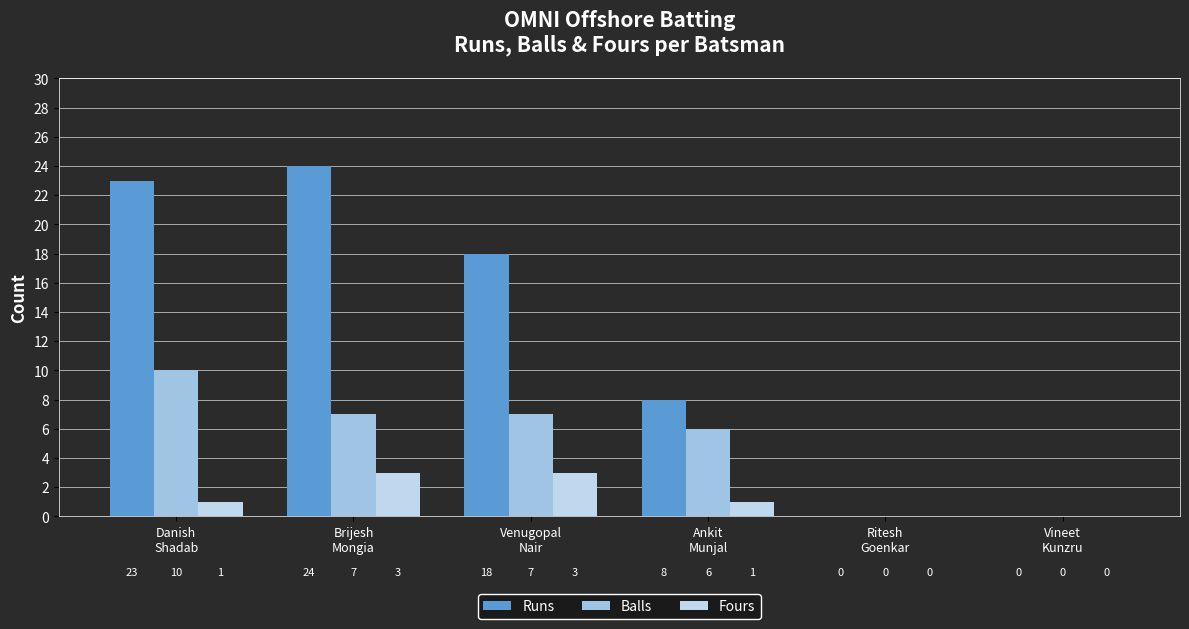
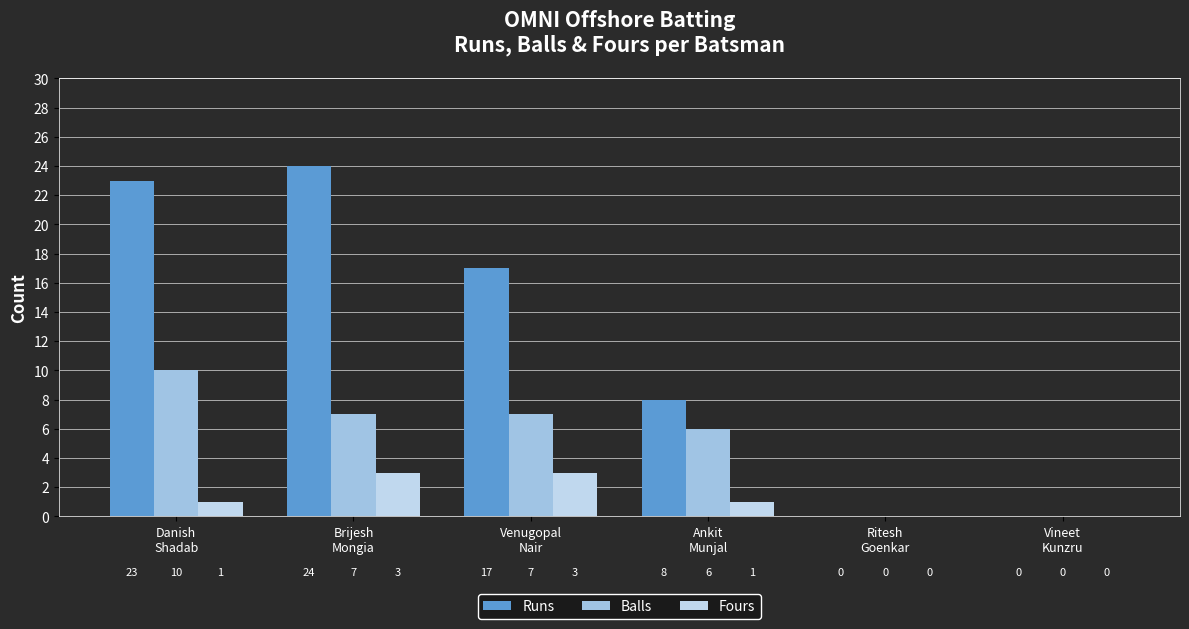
Runs, Venugopal Nair: 18 -> 17
